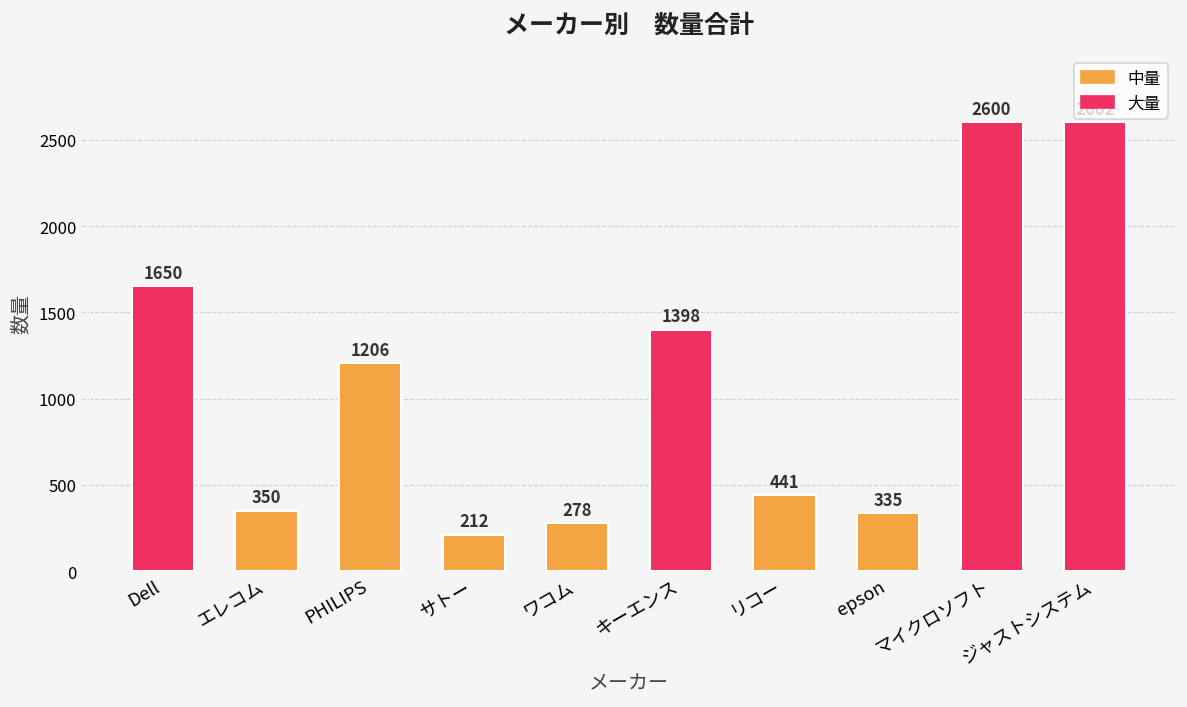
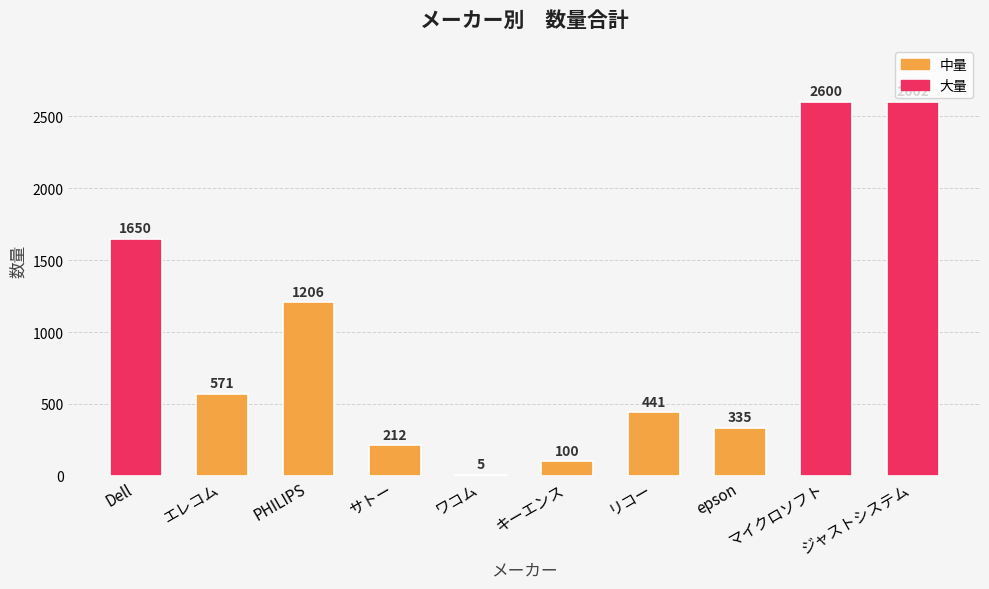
エレコム: 350 -> 571
ワコム: 278 -> 5
キーエンス: 1398 -> 100
